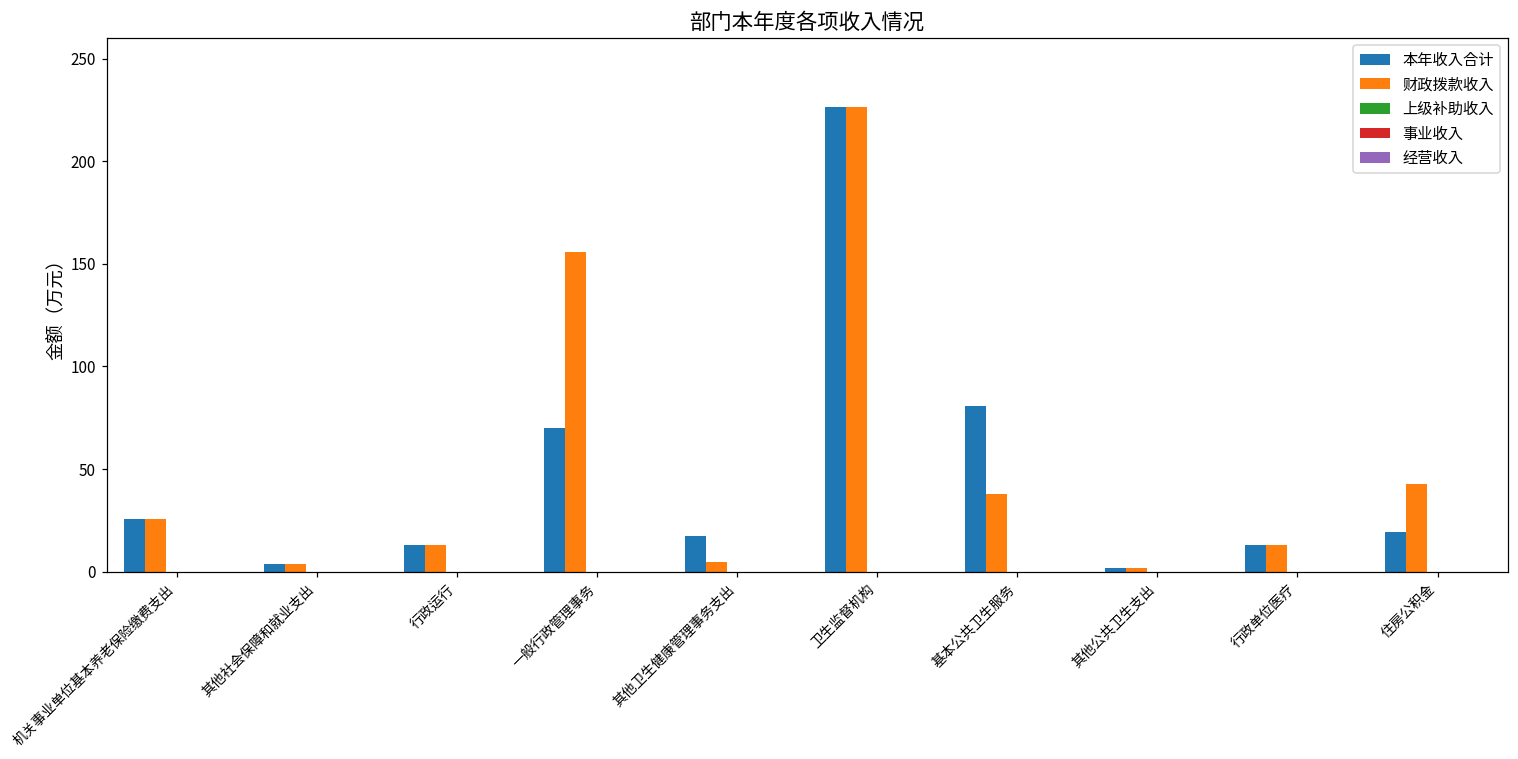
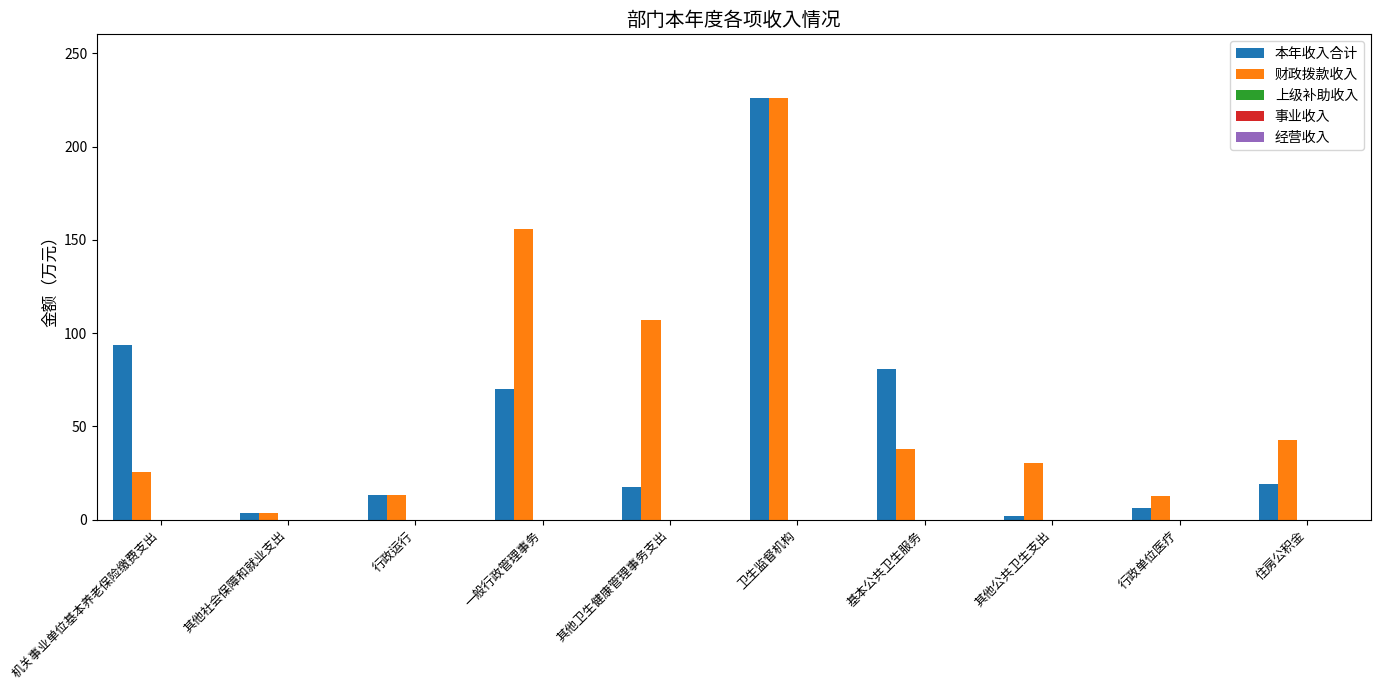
本年收入合计, 机关事业单位基本养老保险缴费支出: 25 -> 94
财政拨款收入, 其他卫生健康管理事务支出: 5 -> 107
财政拨款收入, 其他公共卫生支出: 2 -> 30
本年收入合计, 行政单位医疗: 13 -> 6
